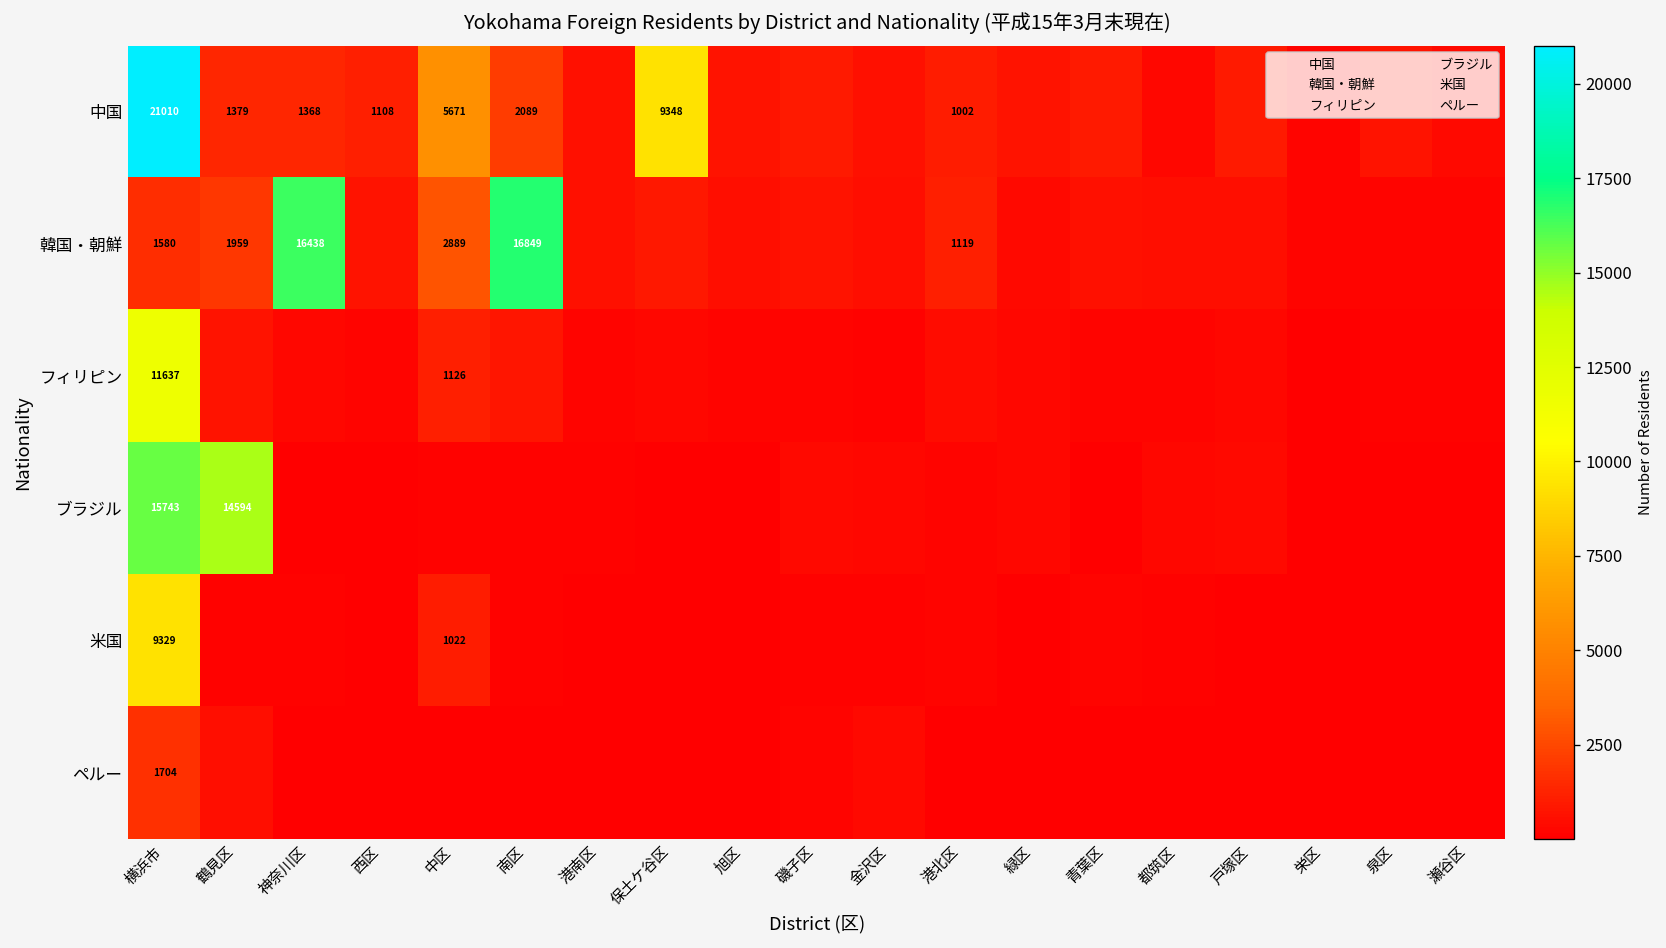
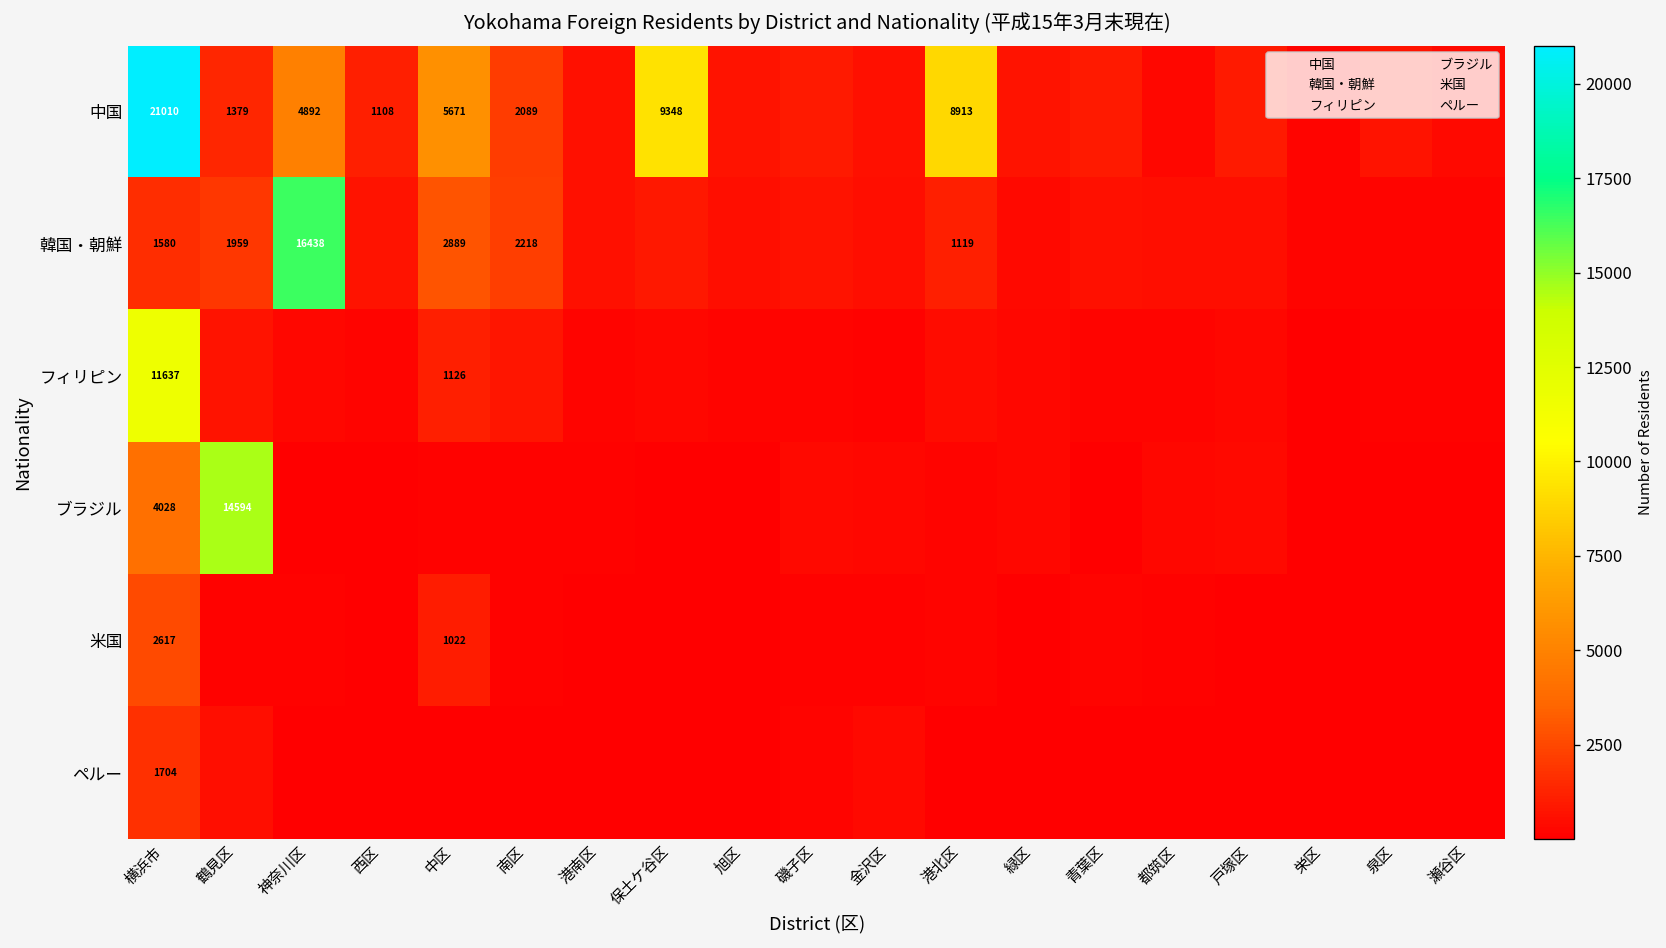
中国, 神奈川区: 1368 -> 4892
中国, 港北区: 1002 -> 8913
韓国・朝鮮, 南区: 16849 -> 2218
ブラジル, 横浜市: 15743 -> 4028
米国, 横浜市: 9329 -> 2617
